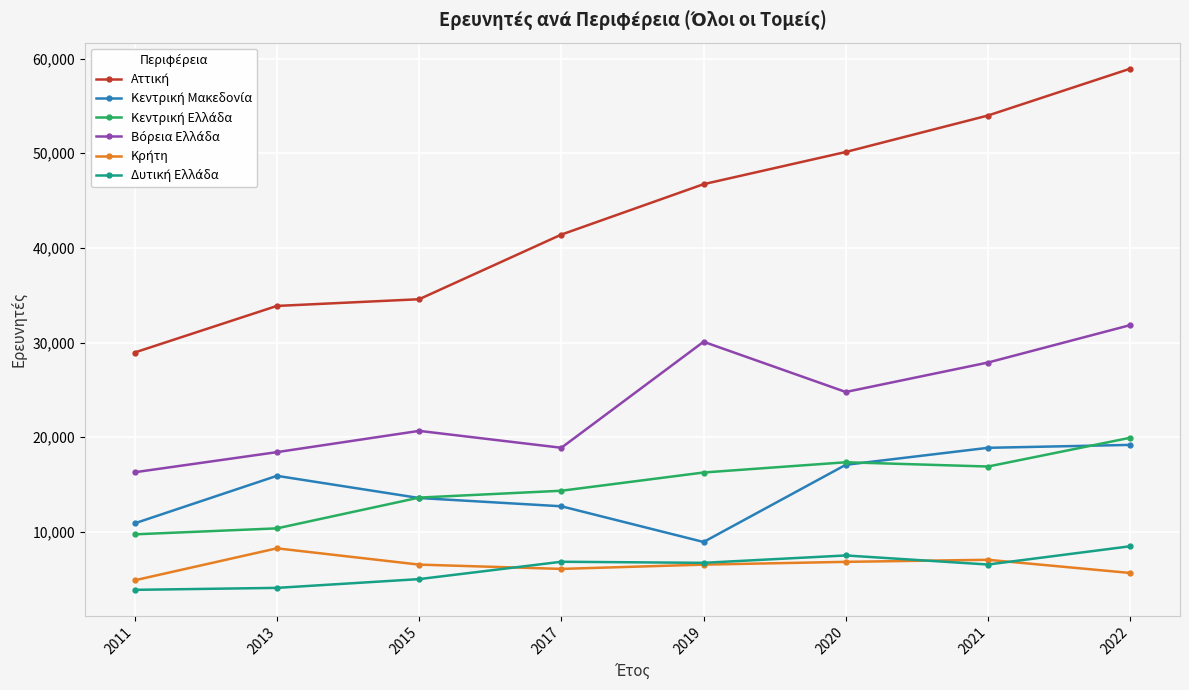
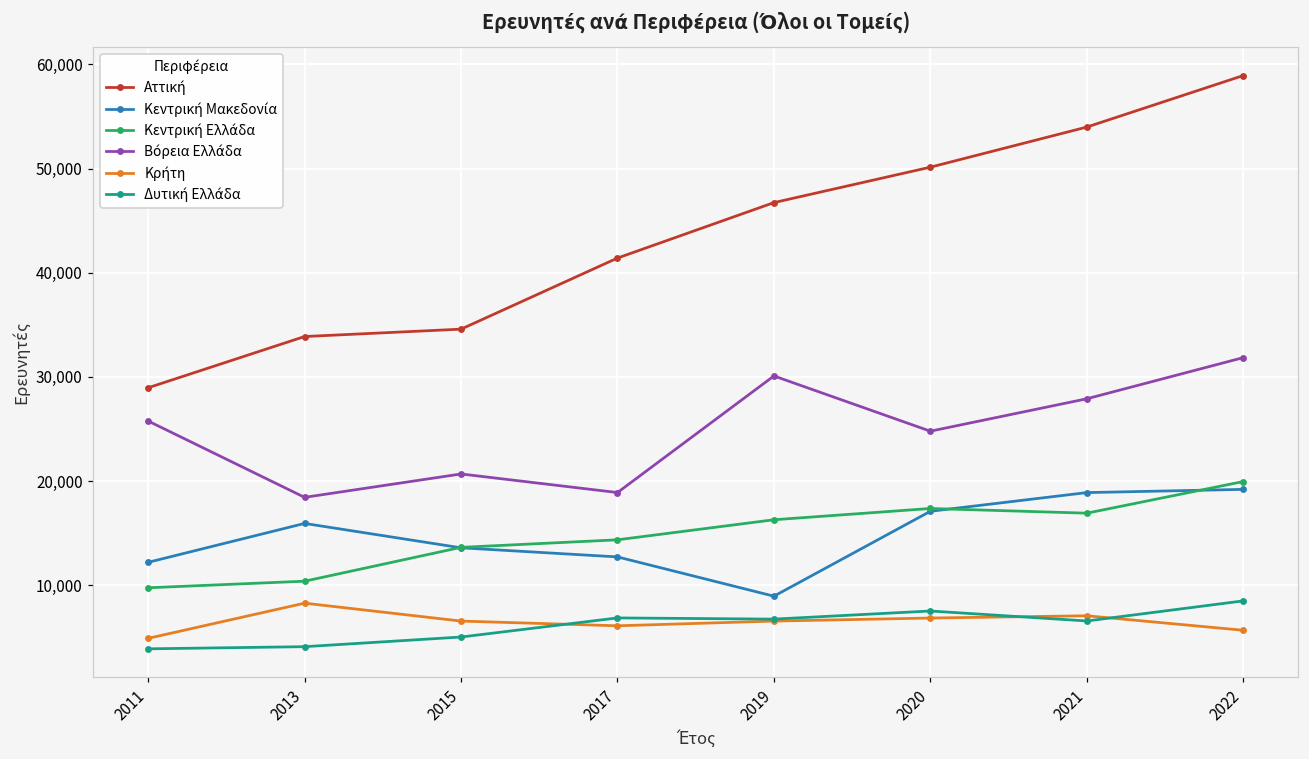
Κεντρική Μακεδονία, 2011: 11,000 -> 12,000
Βόρεια Ελλάδα, 2011: 16,000 -> 26,000
